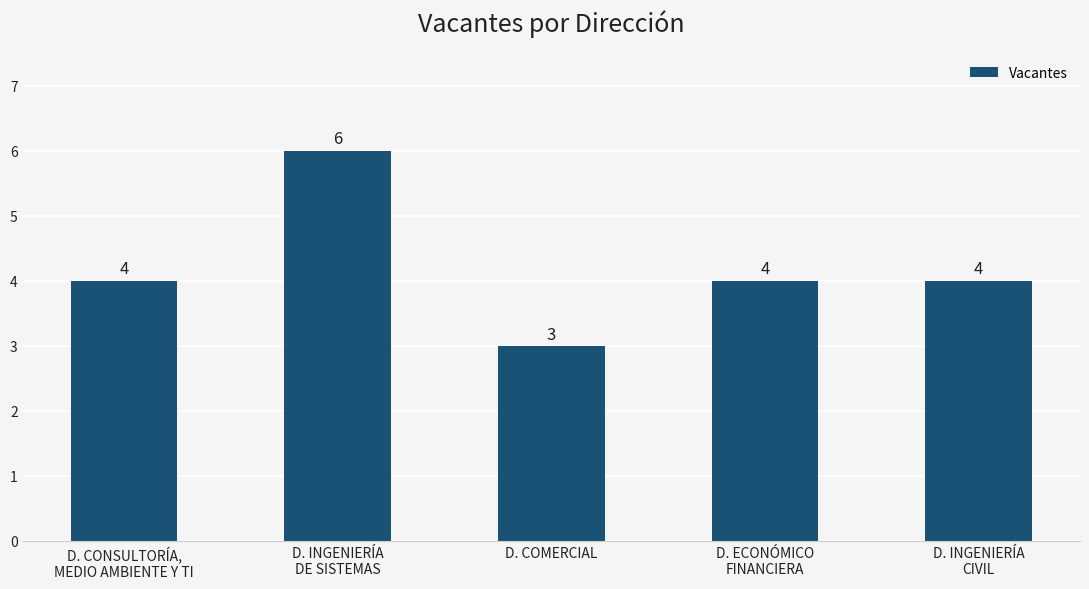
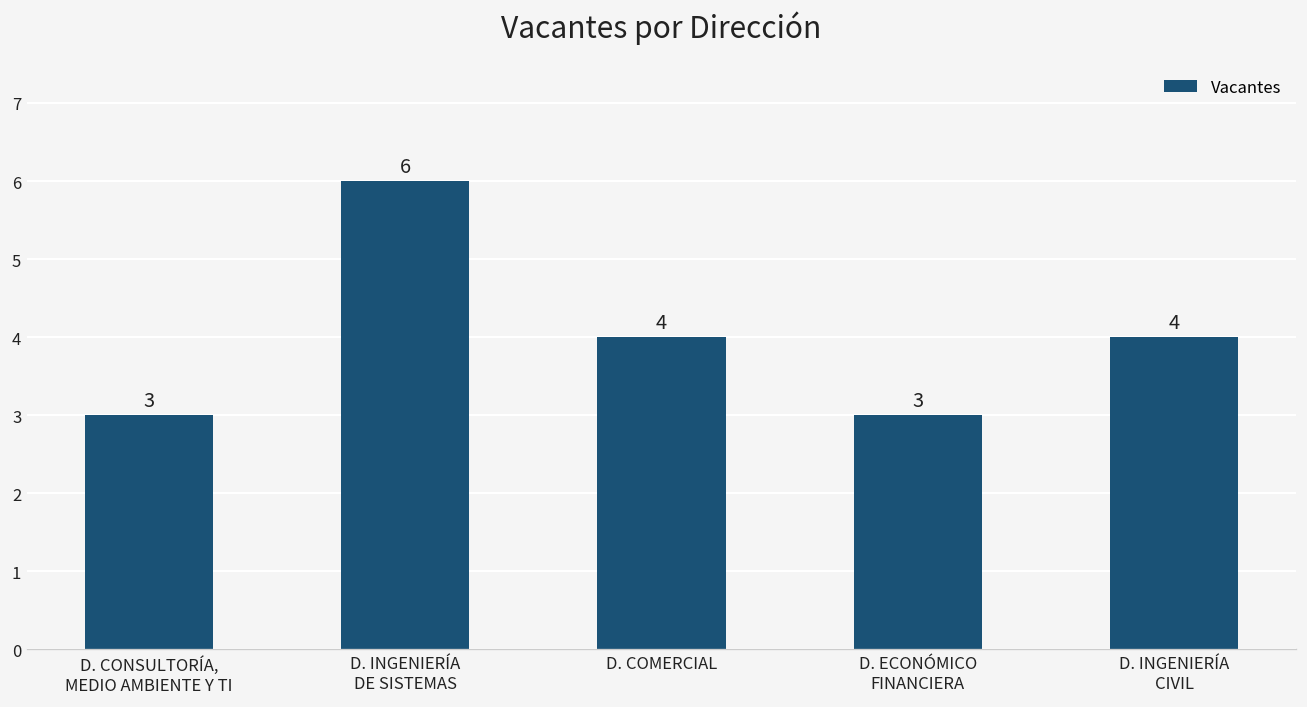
D. CONSULTORÍA, MEDIO AMBIENTE Y TI: 4 -> 3
D. COMERCIAL: 3 -> 4
D. ECONÓMICO FINANCIERA: 4 -> 3
